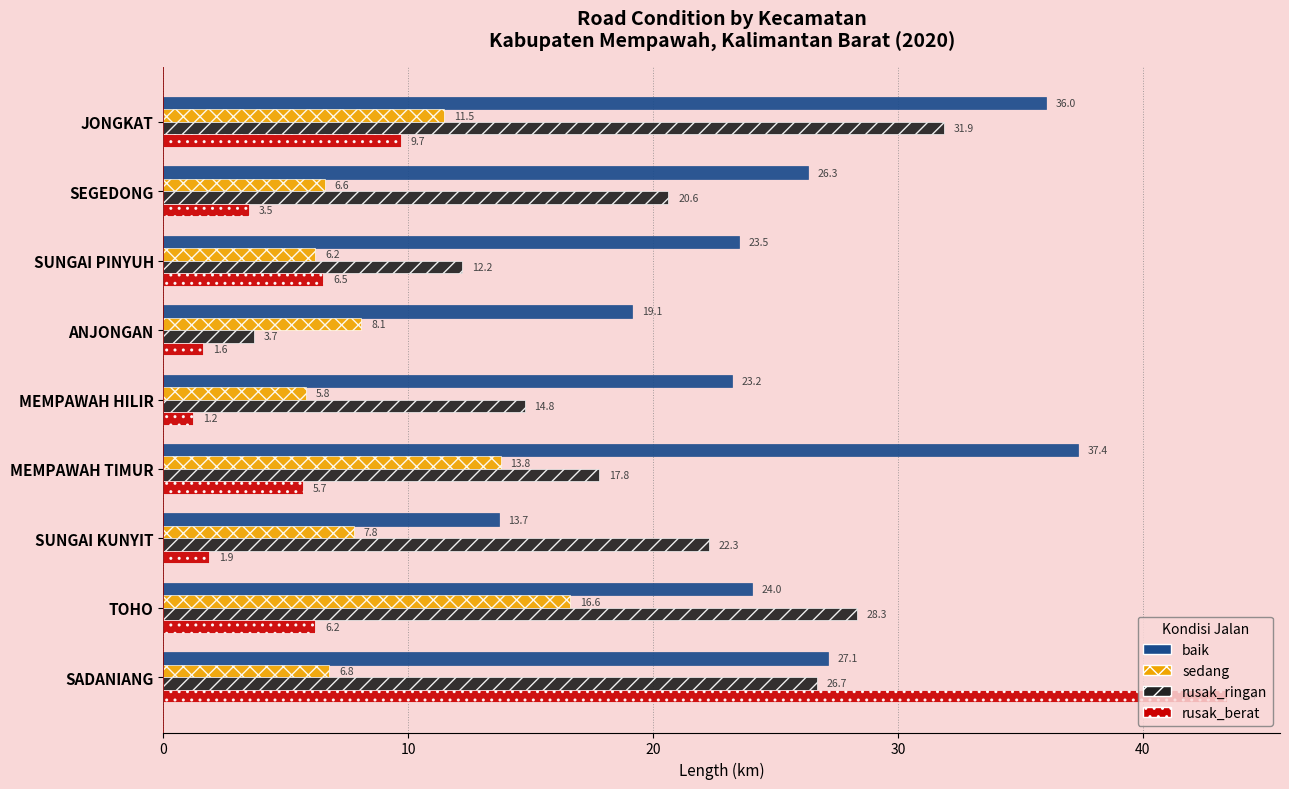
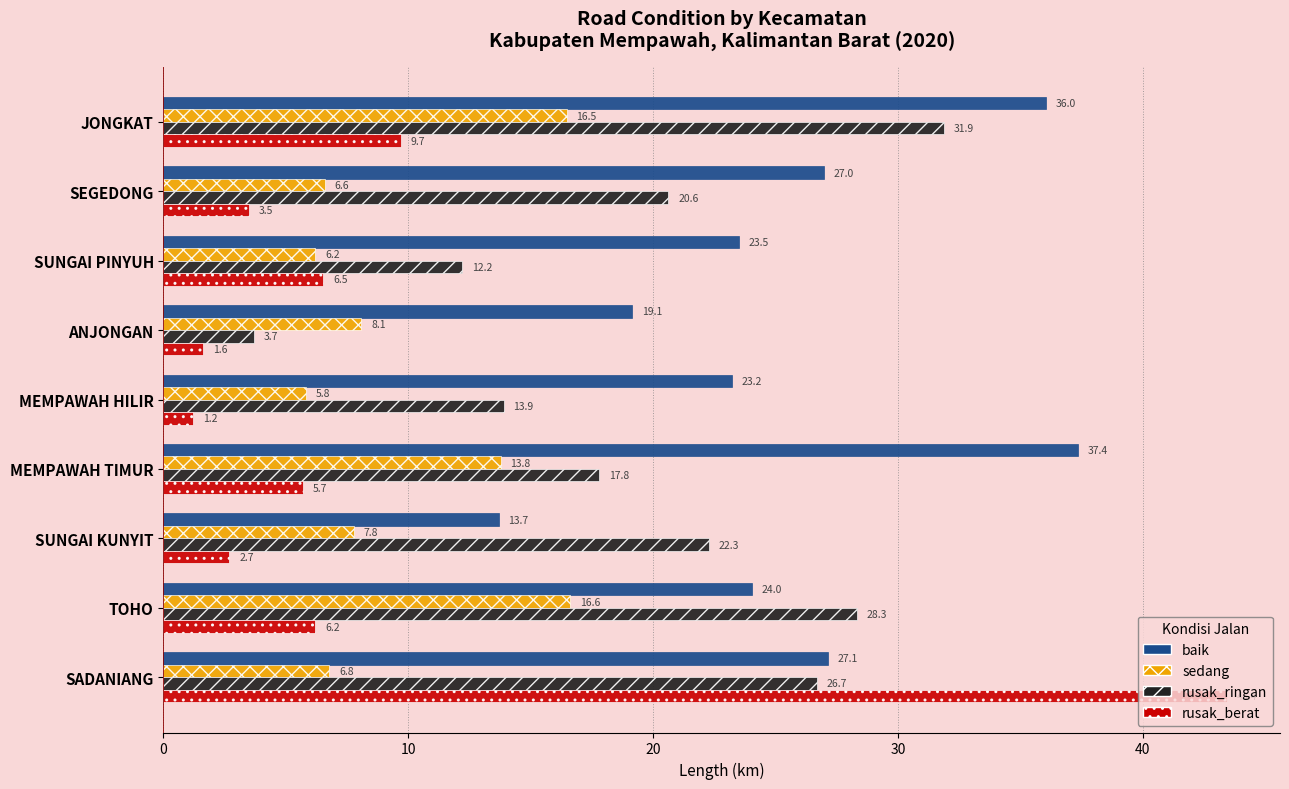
sedang, JONGKAT: 11.5 -> 16.5
baik, SEGEDONG: 26.3 -> 27.0
rusak_ringan, MEMPAWAH HILIR: 14.8 -> 13.9
rusak_berat, SUNGAI KUNYIT: 1.9 -> 2.7
